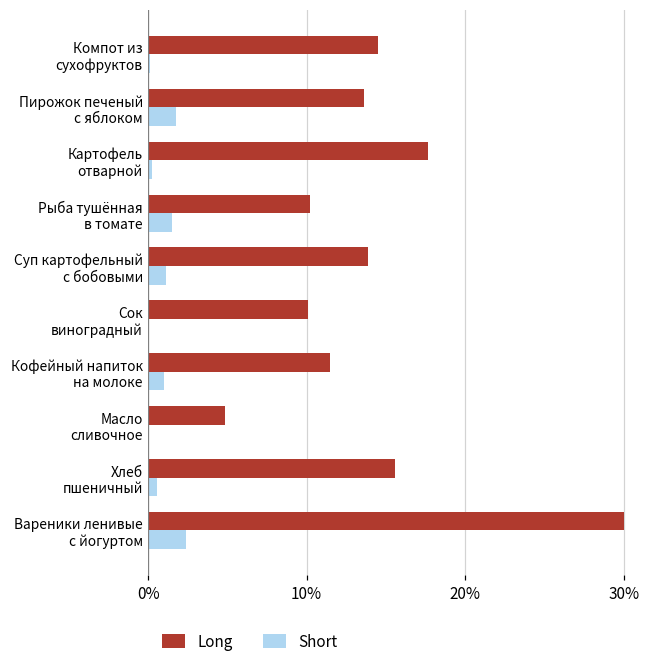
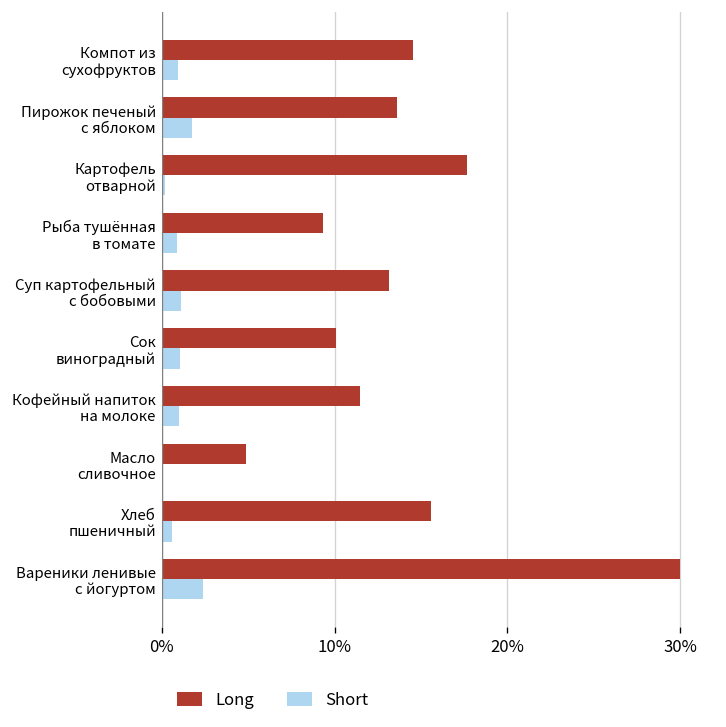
Short, Компот из сухофруктов: 0.1% -> 0.9%
Long, Рыба тушённая в томате: 10.2% -> 9.3%
Short, Рыба тушённая в томате: 1.5% -> 0.9%
Long, Суп картофельный с бобовыми: 13.9% -> 13.1%
Short, Сок виноградный: 0.0% -> 1.0%
